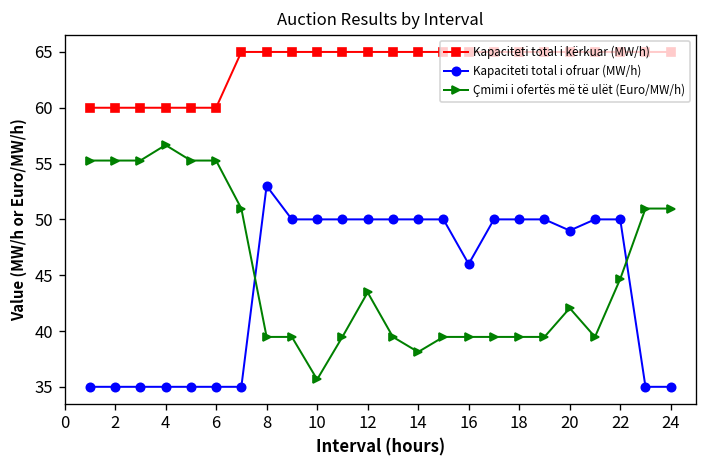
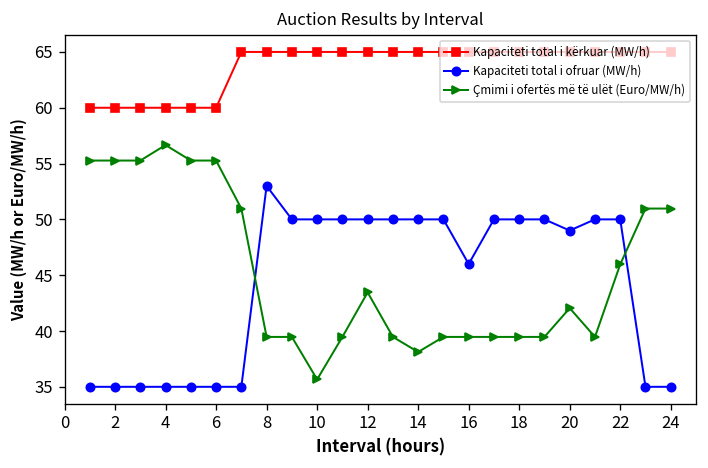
Çmimi i ofertës më të ulët (Euro/MW/h), 22: 45 -> 46
